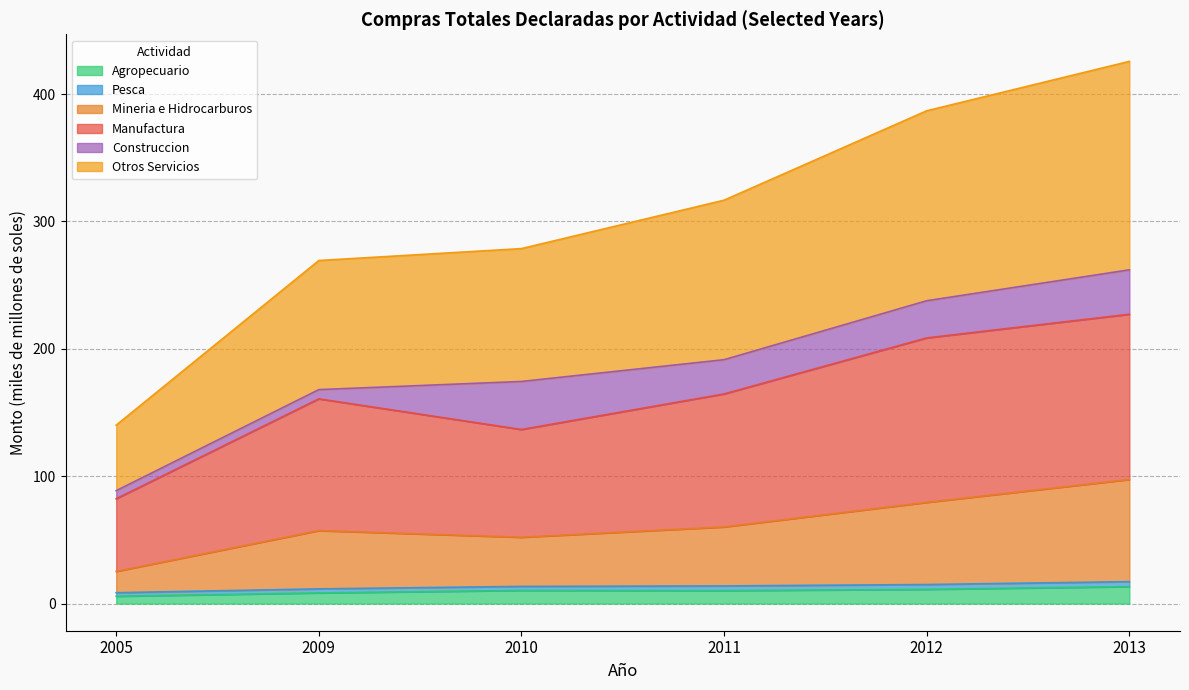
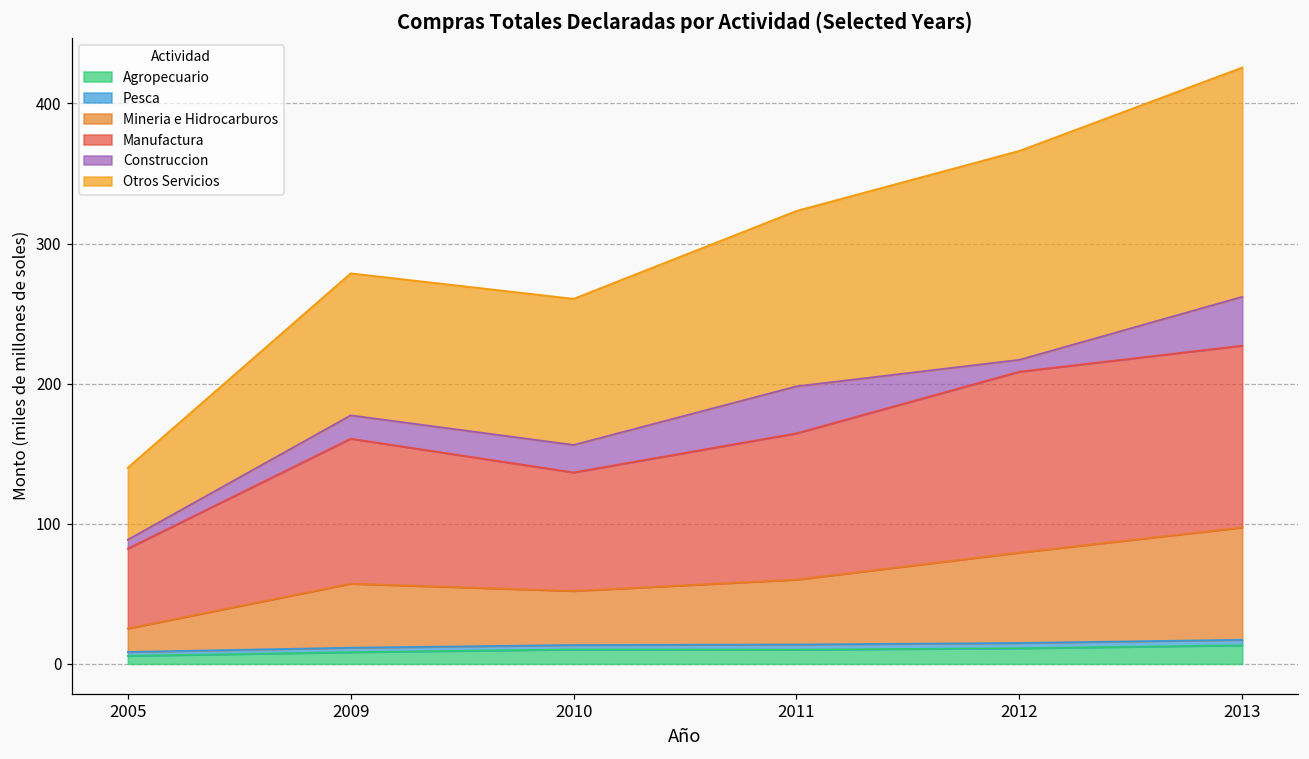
Construccion, 2009: 7 -> 17
Construccion, 2010: 38 -> 20
Construccion, 2011: 27 -> 34
Construccion, 2012: 29 -> 8
